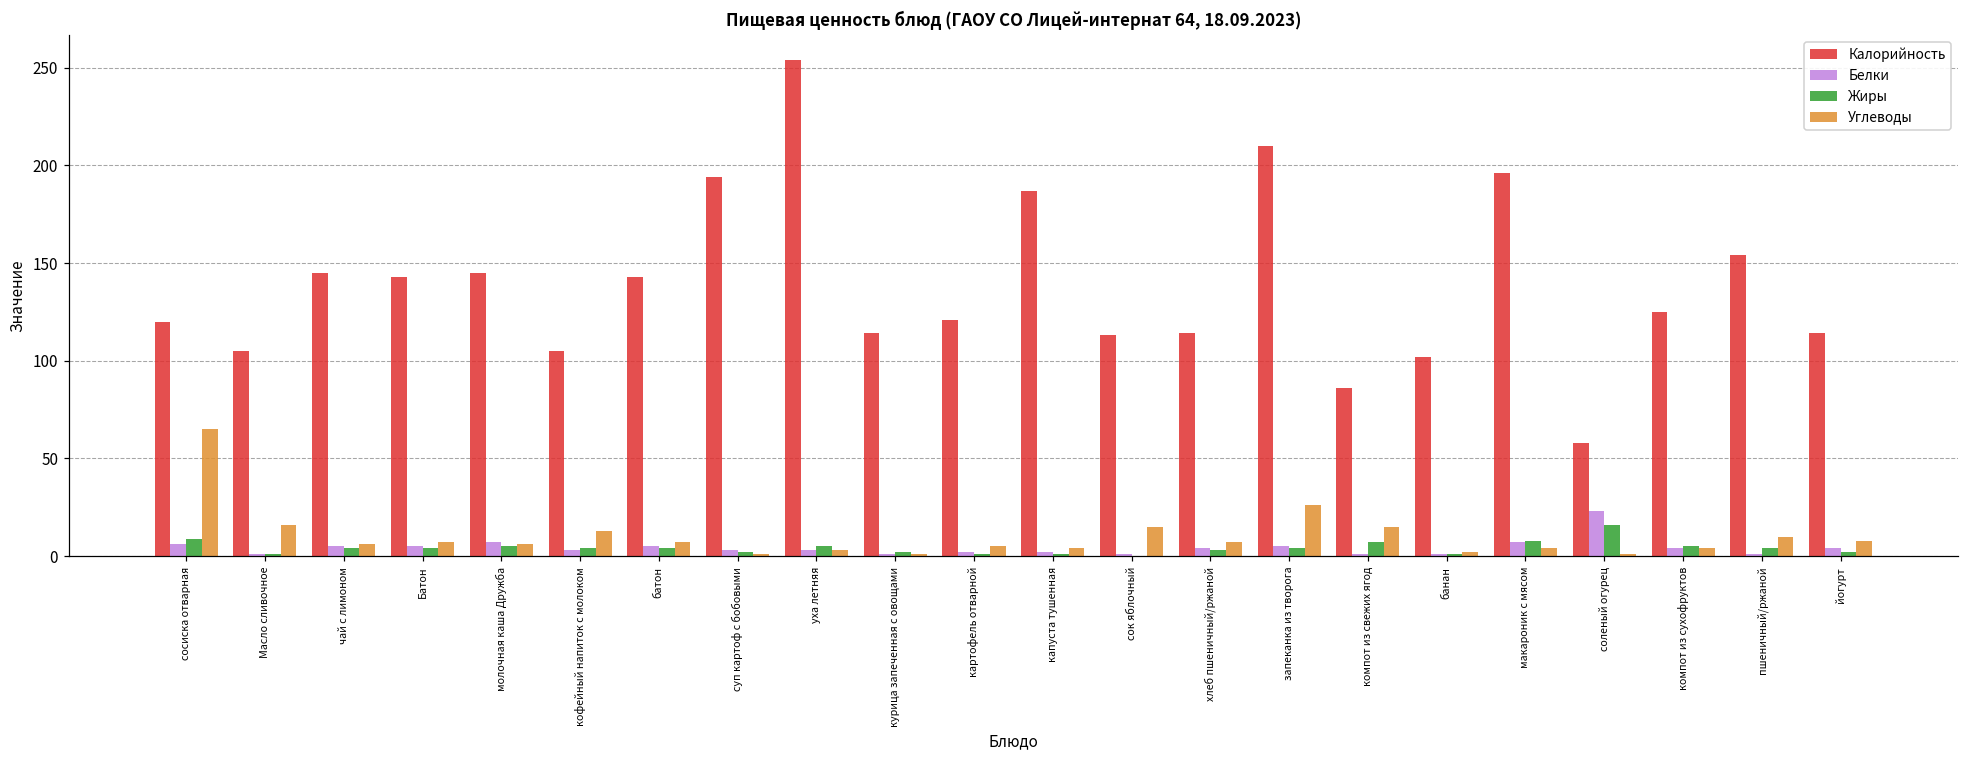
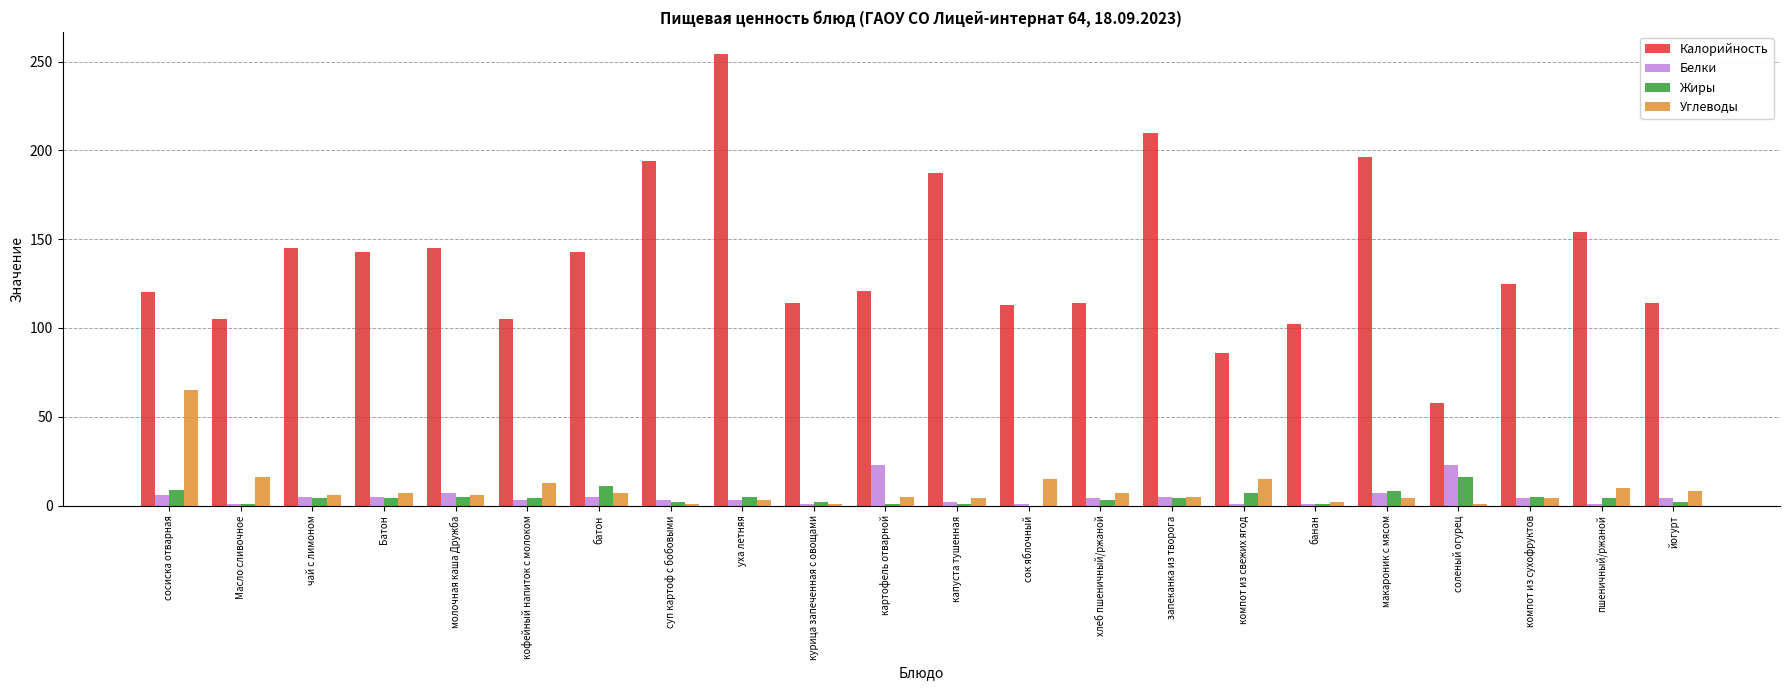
Жиры, батон: 4 -> 11
Белки, картофель отварной: 2 -> 23
Углеводы, запеканка из творога: 26 -> 5
